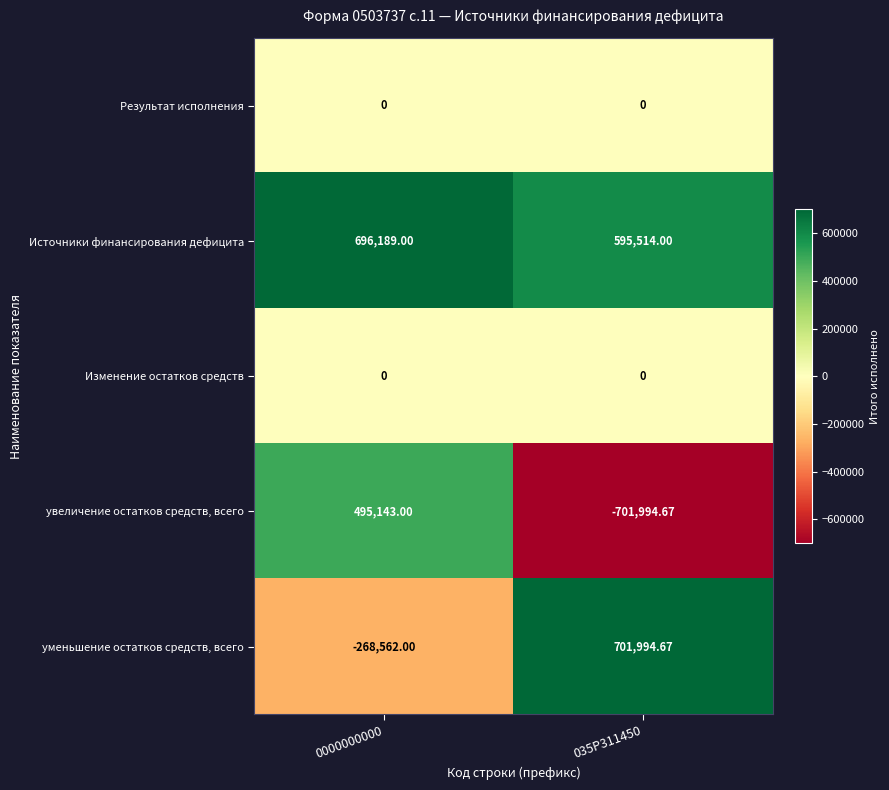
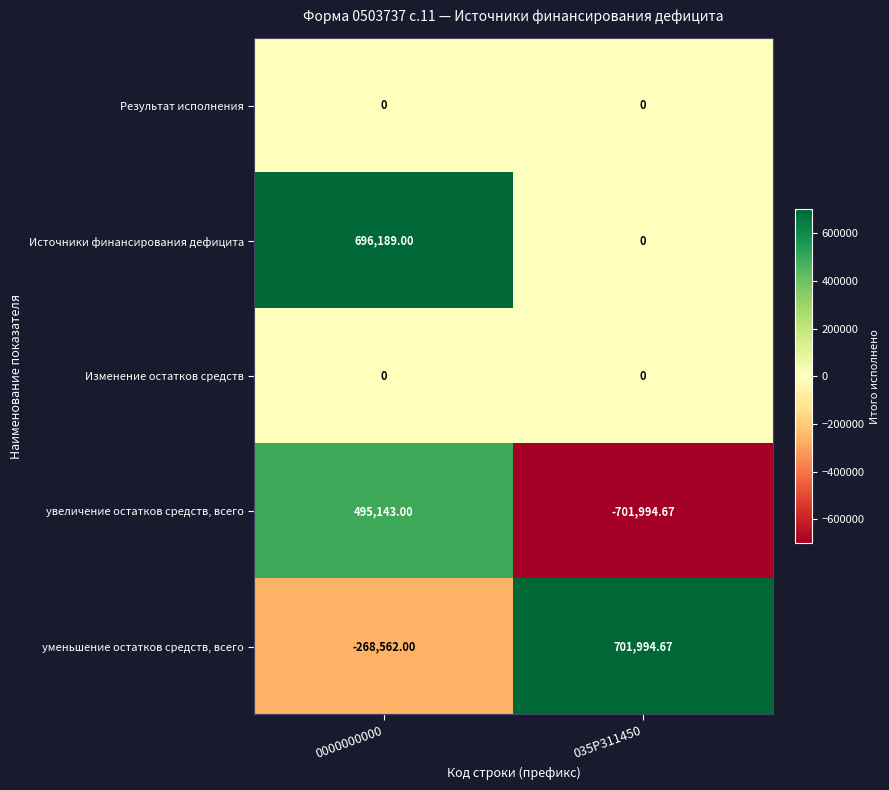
Источники финансирования дефицита, 035P311450: 595,514.00 -> 0
